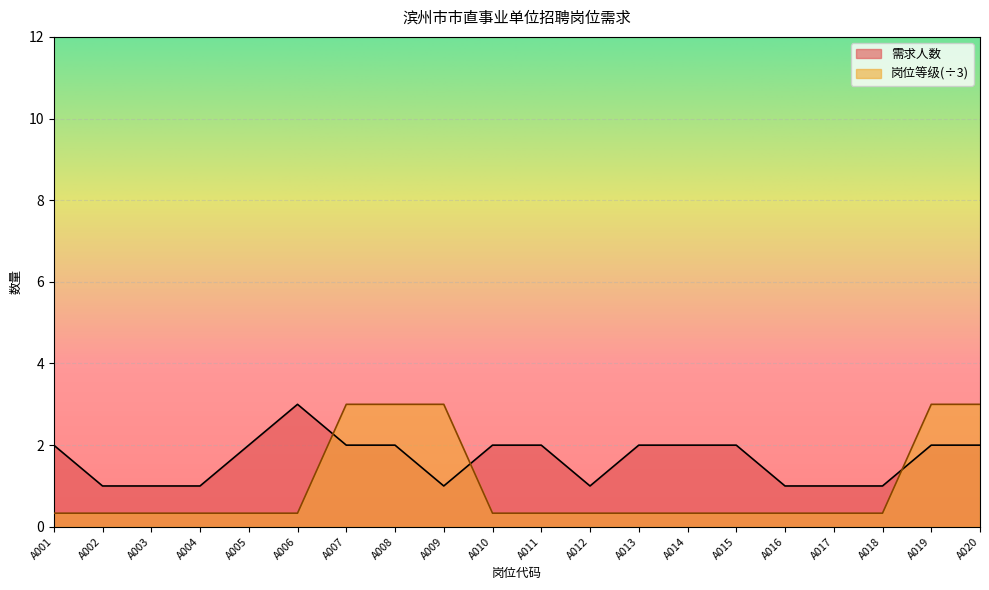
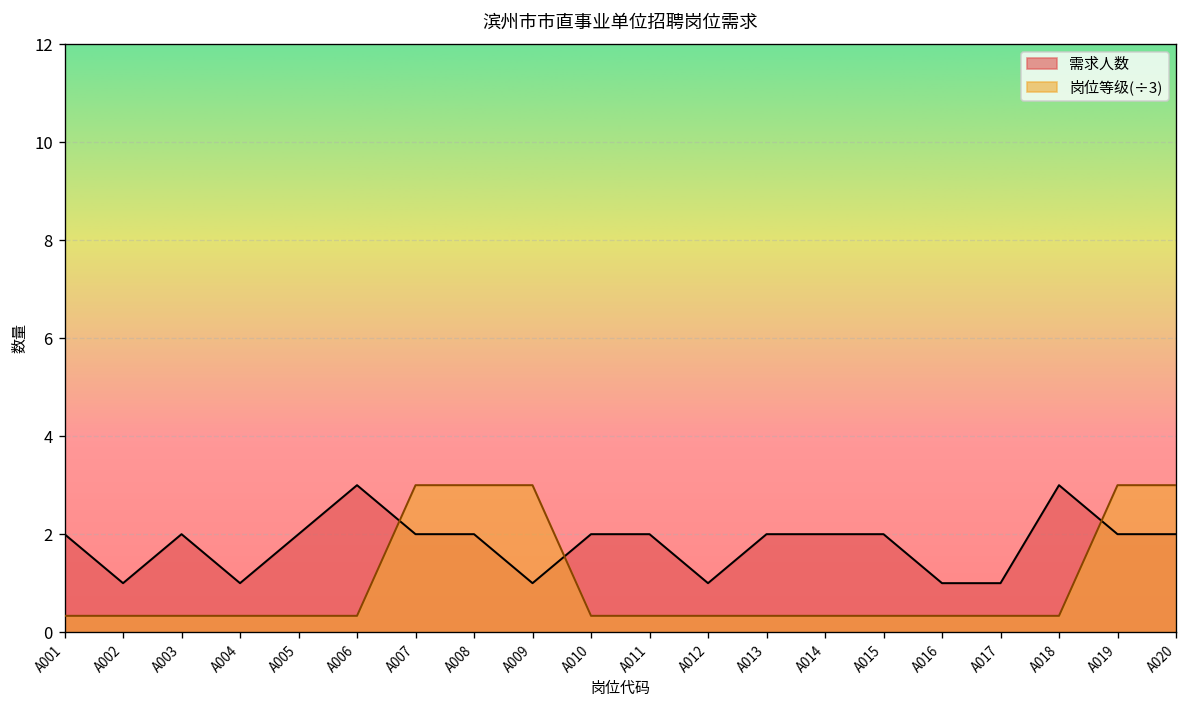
需求人数, A003: 1 -> 2
需求人数, A018: 1 -> 3
